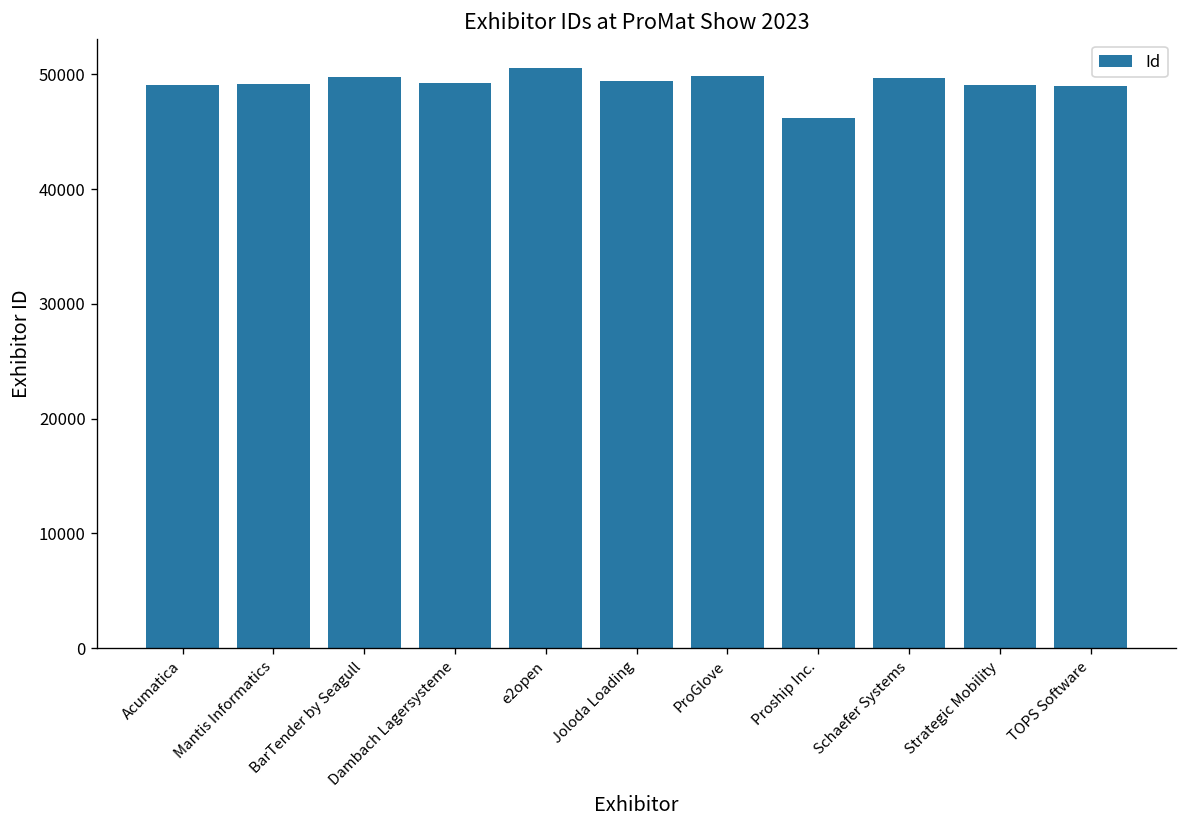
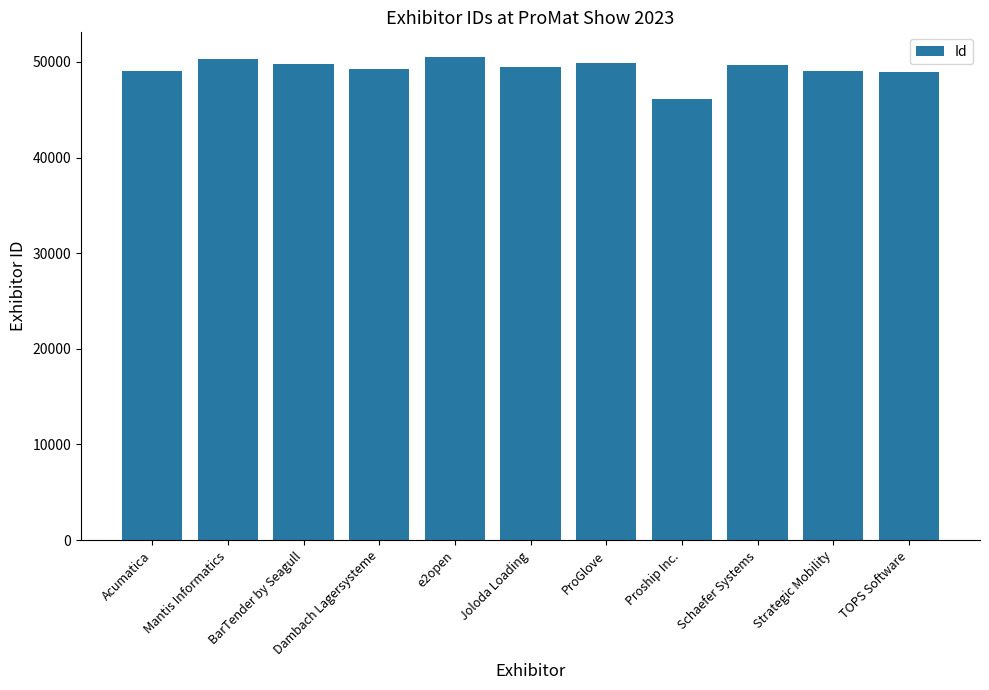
Mantis Informatics: 49000 -> 50000
